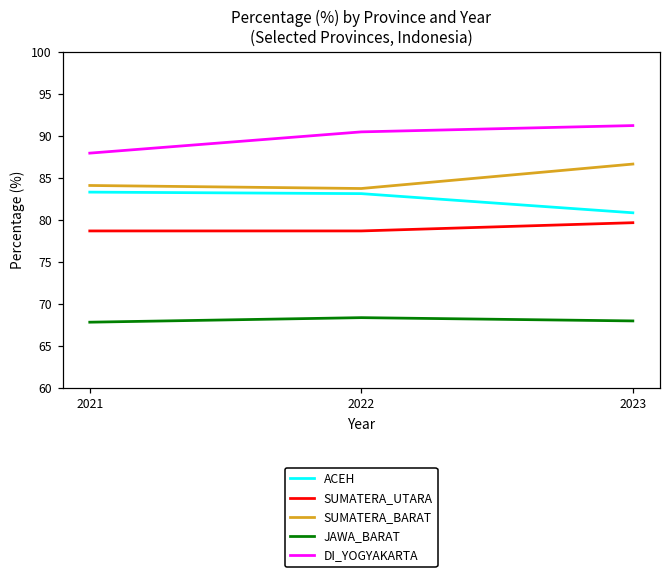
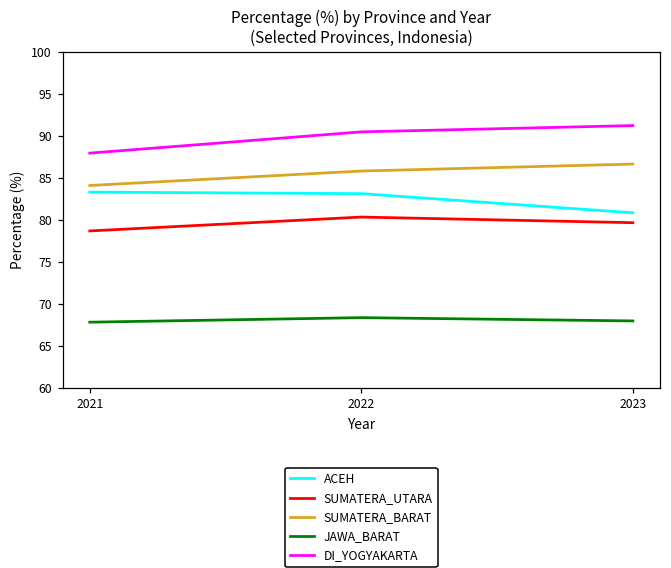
SUMATERA_UTARA, 2022: 79 -> 80
SUMATERA_BARAT, 2022: 84 -> 86
